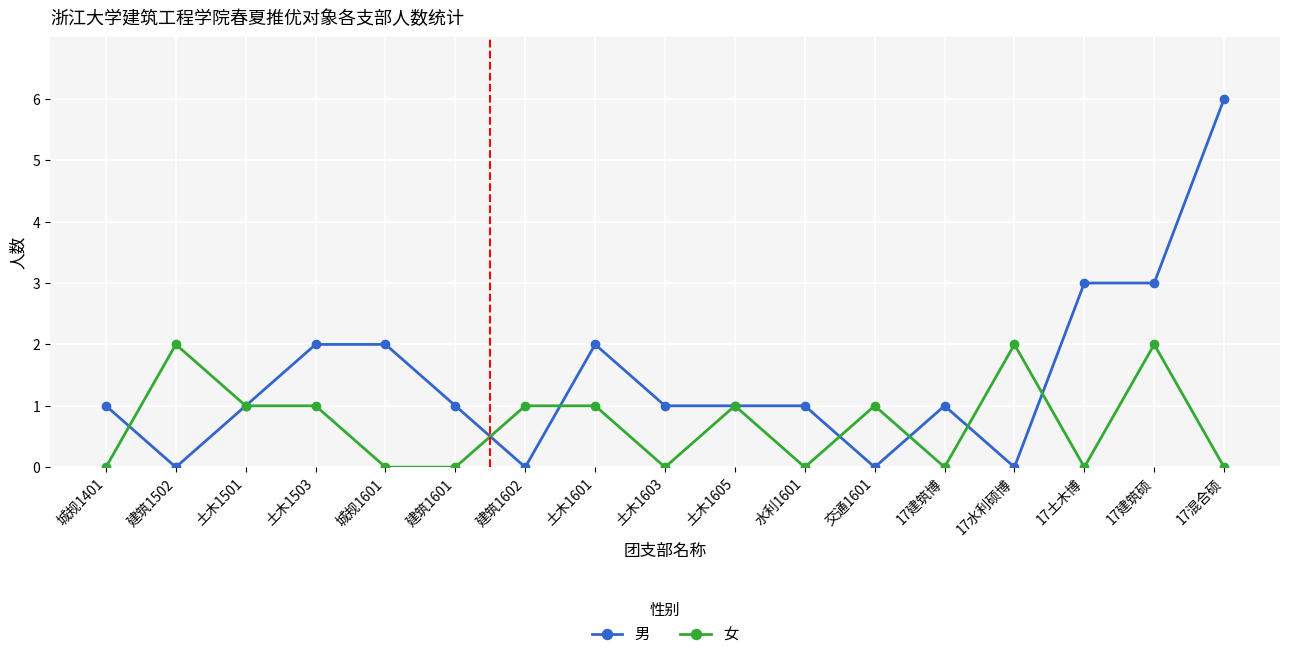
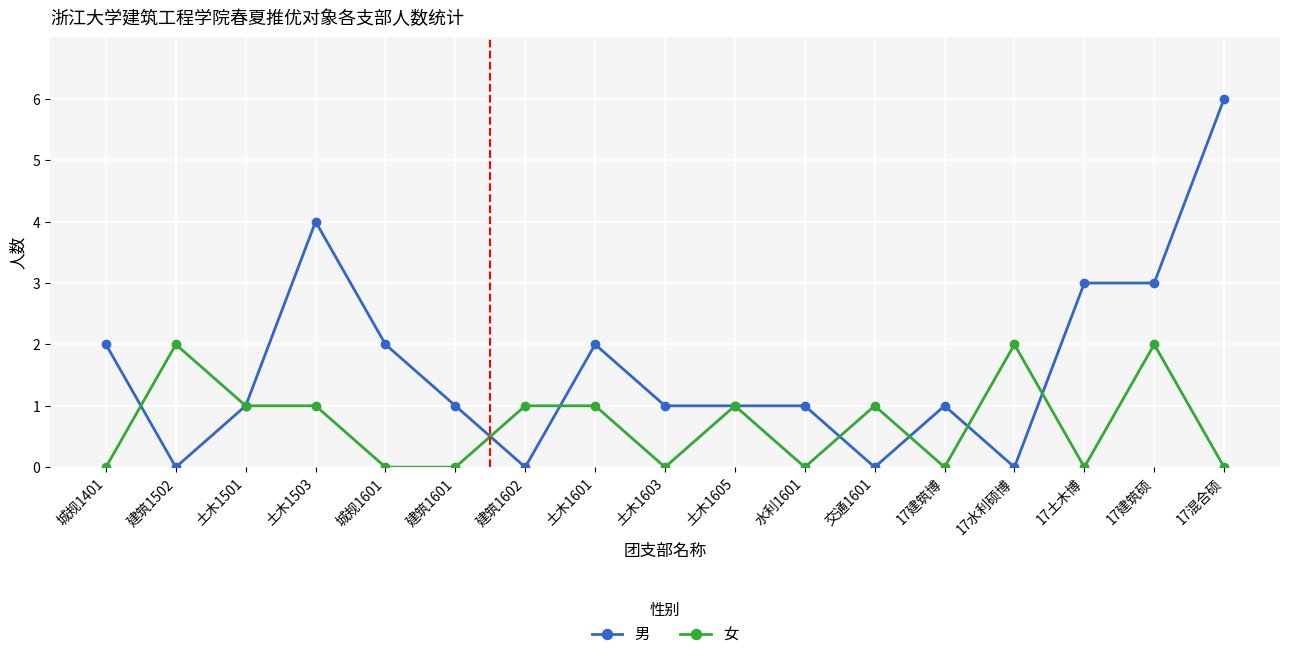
男, 城规1401: 1 -> 2
男, 土木1503: 2 -> 4
